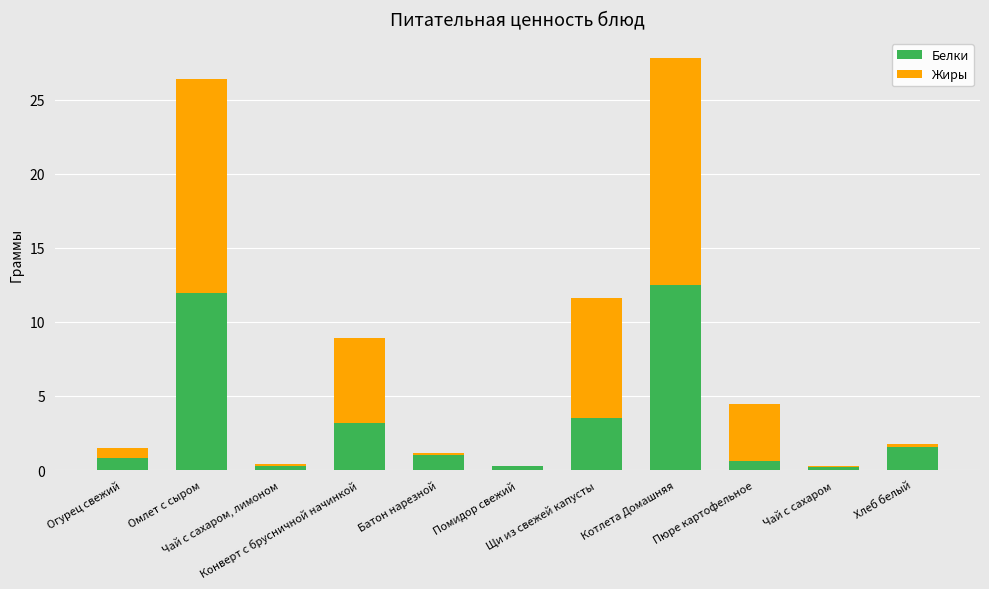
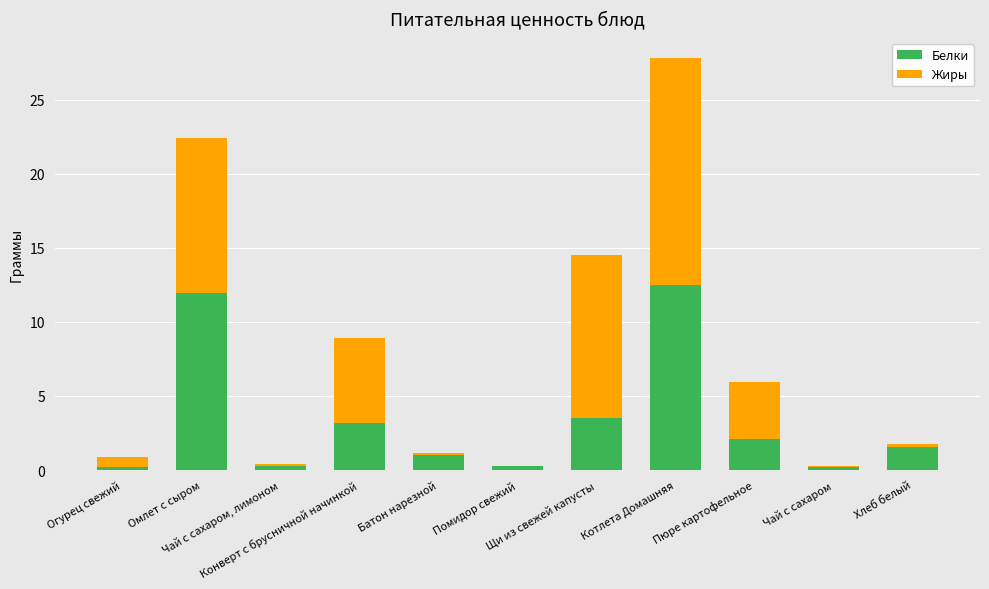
Белки, Огурец свежий: 0.8 -> 0.2
Жиры, Омлет с сыром: 14.4 -> 10.4
Жиры, Щи из свежей капусты: 8.1 -> 11.0
Белки, Пюре картофельное: 0.6 -> 2.1
